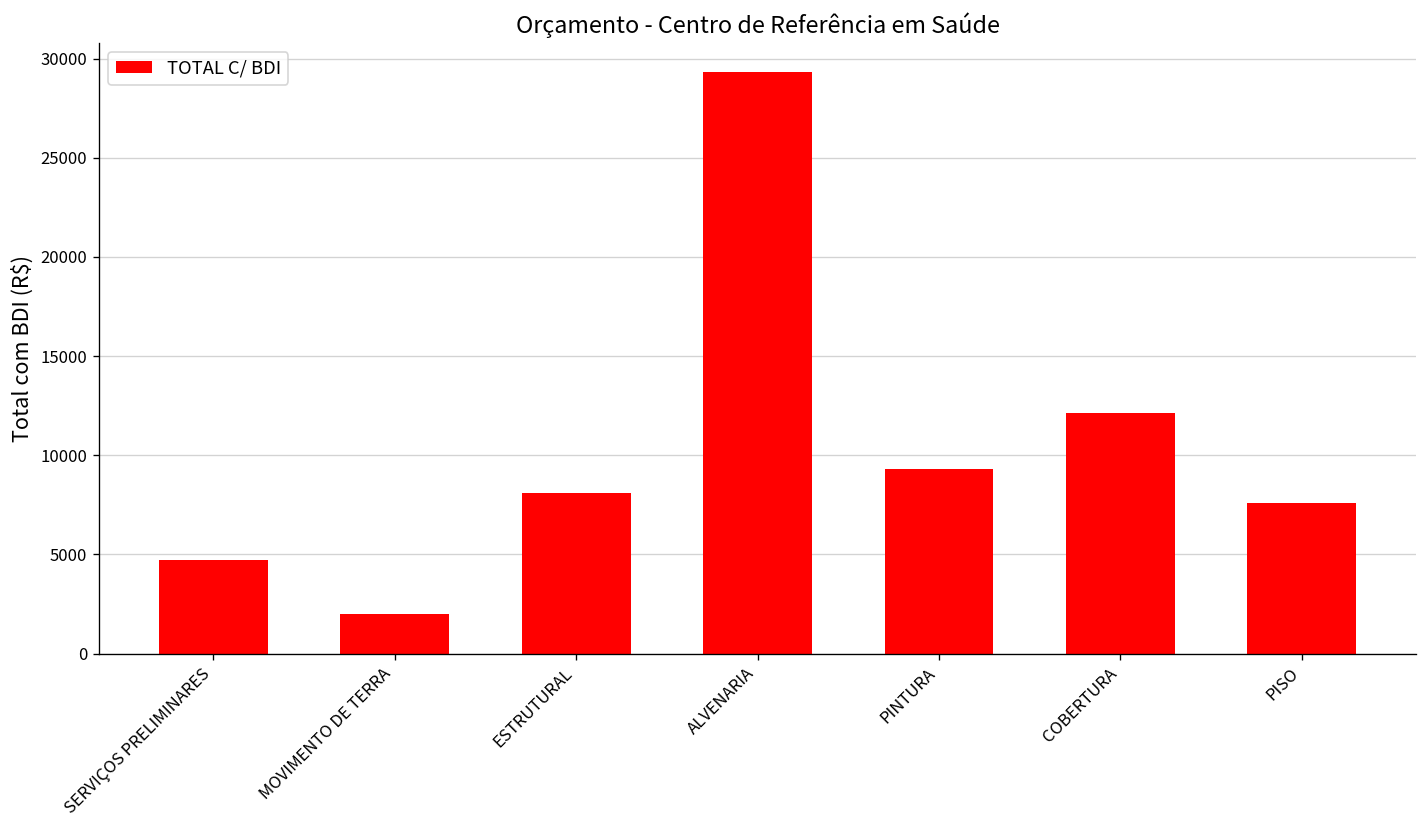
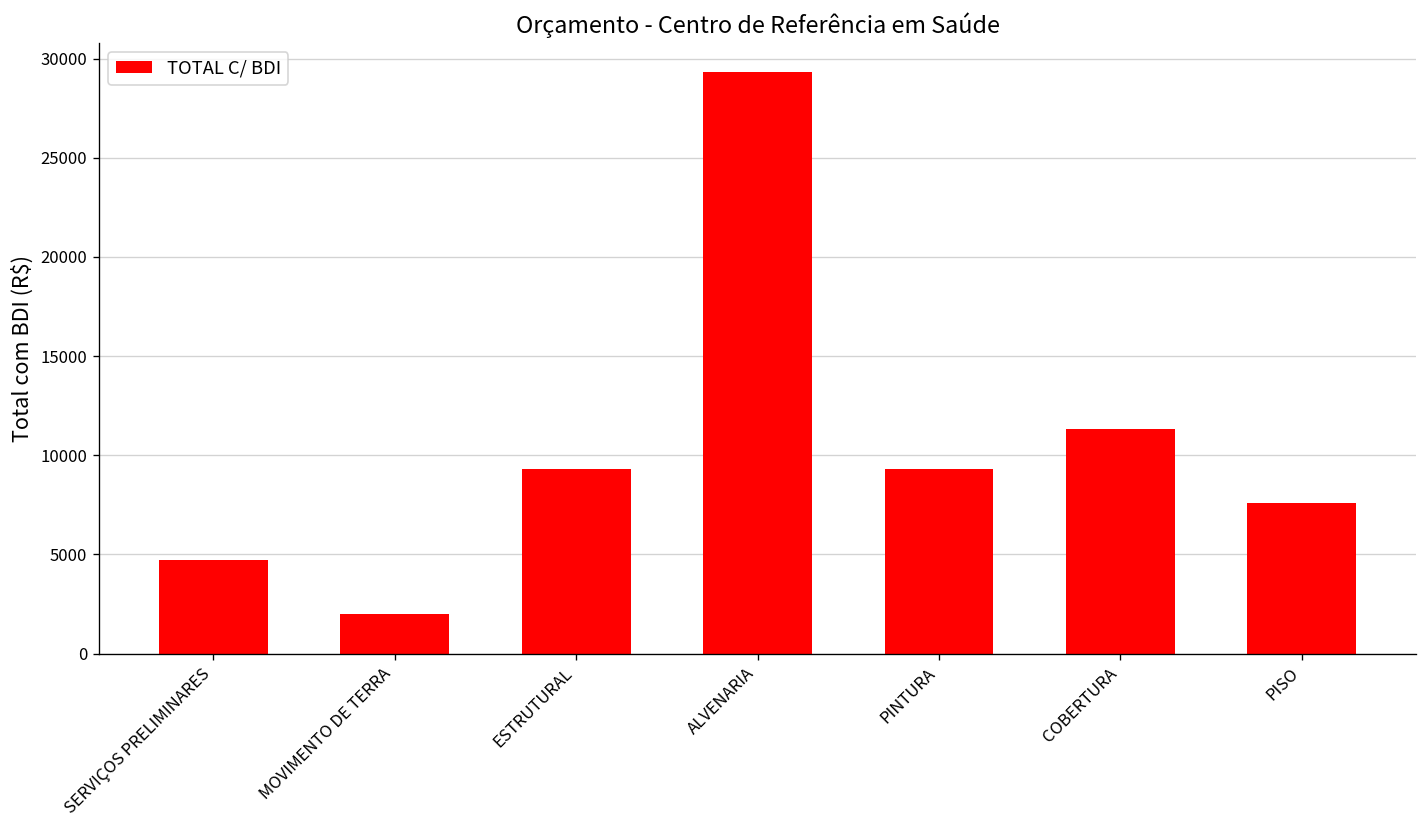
ESTRUTURAL: 8100 -> 9300
COBERTURA: 12100 -> 11300
